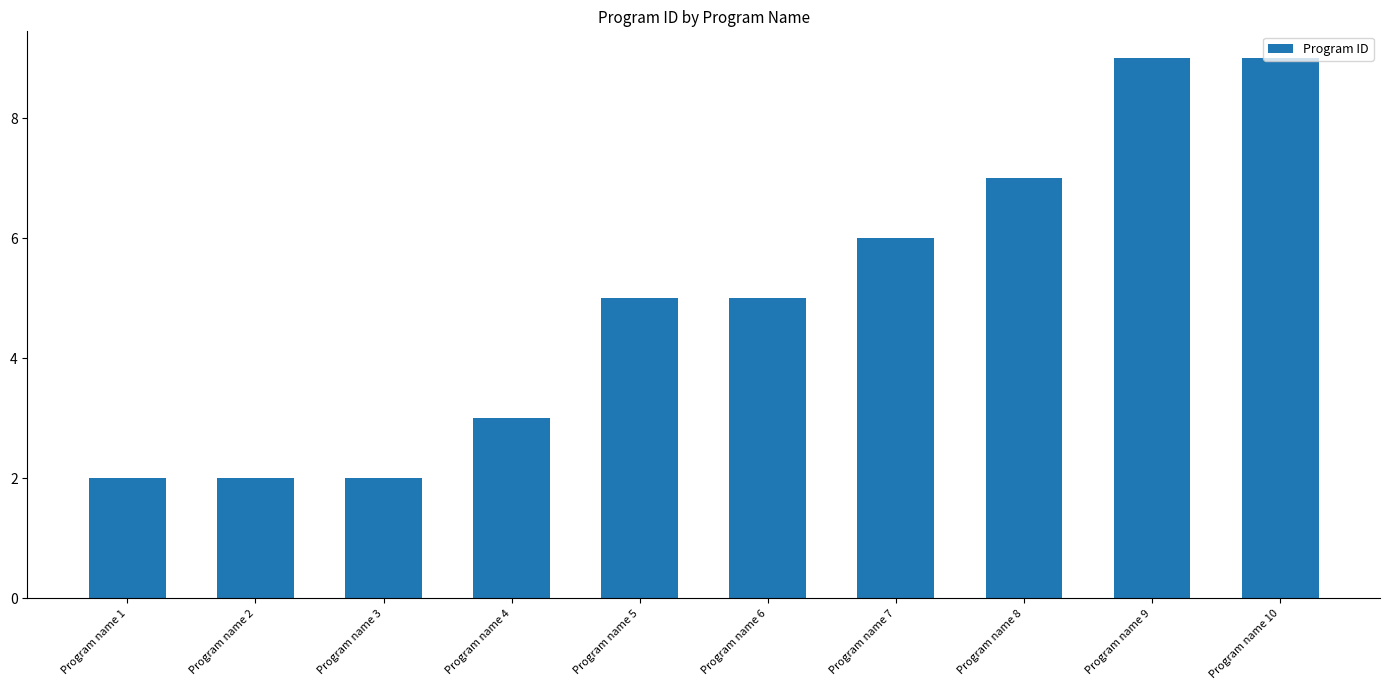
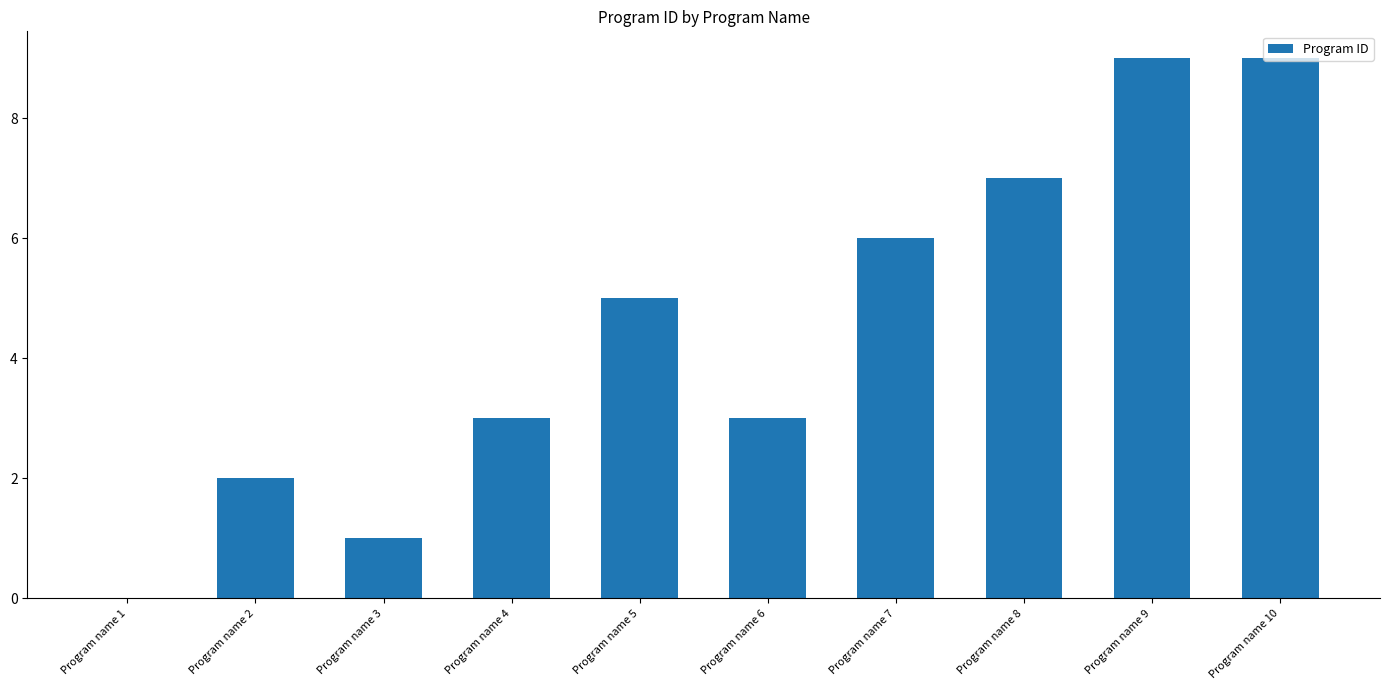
Program name 1: 2 -> 0
Program name 3: 2 -> 1
Program name 6: 5 -> 3
